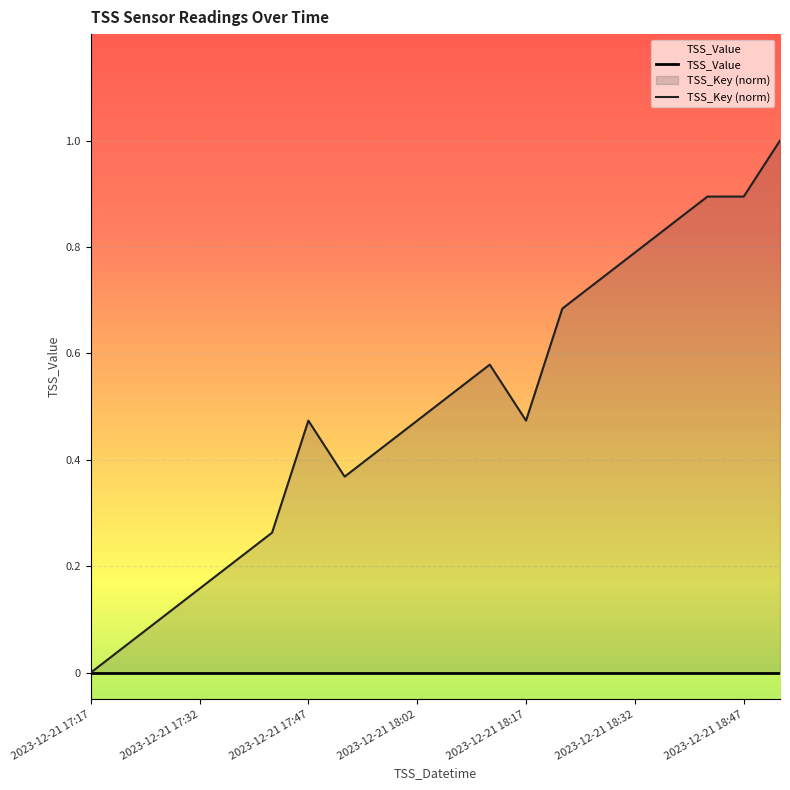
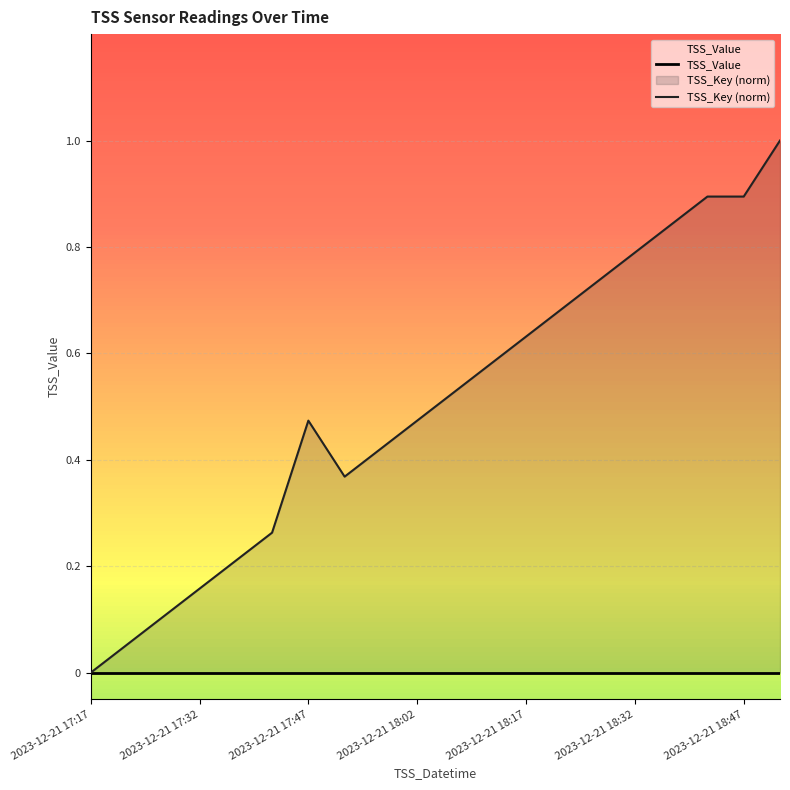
TSS_Key (norm), 2023-12-21 18:17: 0.47 -> 0.63
